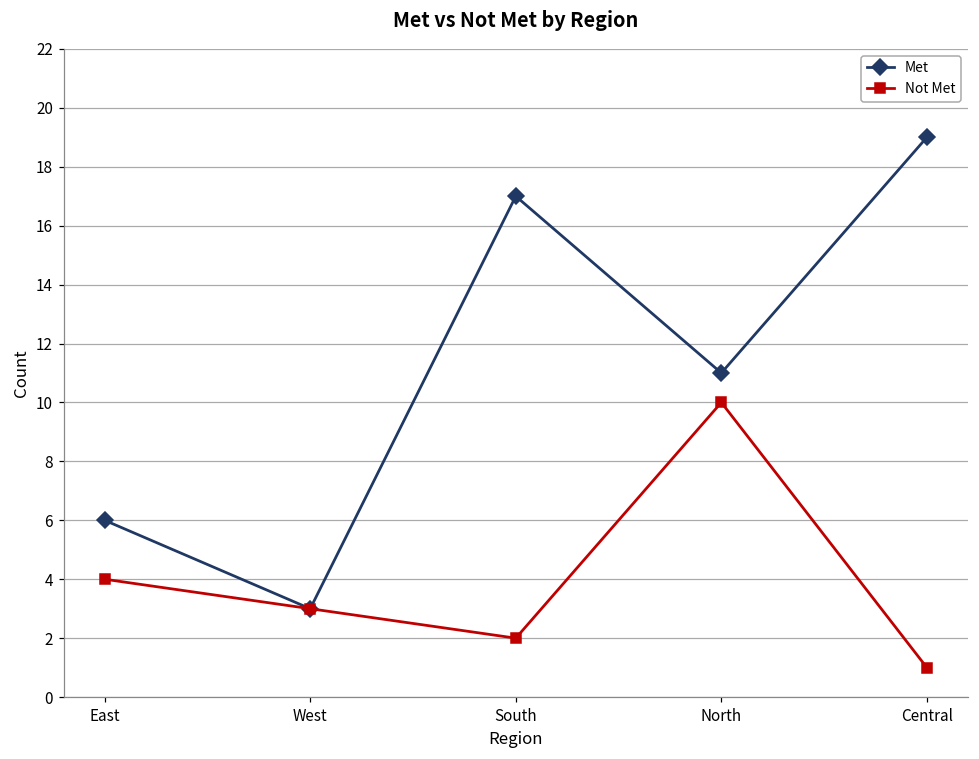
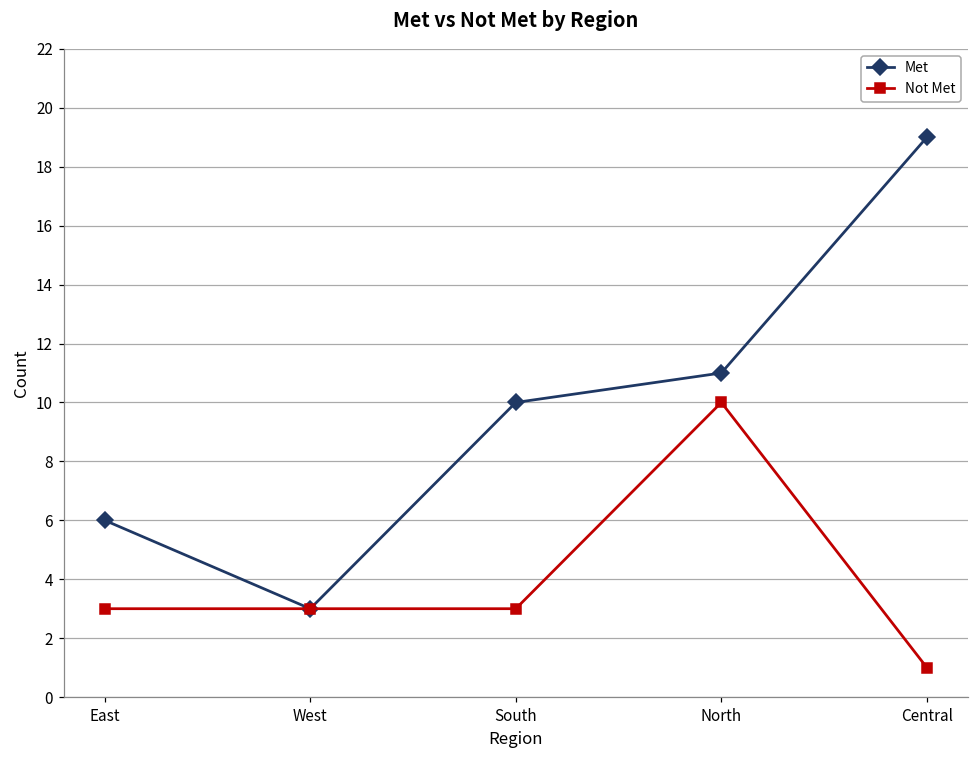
Not Met, East: 4 -> 3
Met, South: 17 -> 10
Not Met, South: 2 -> 3
